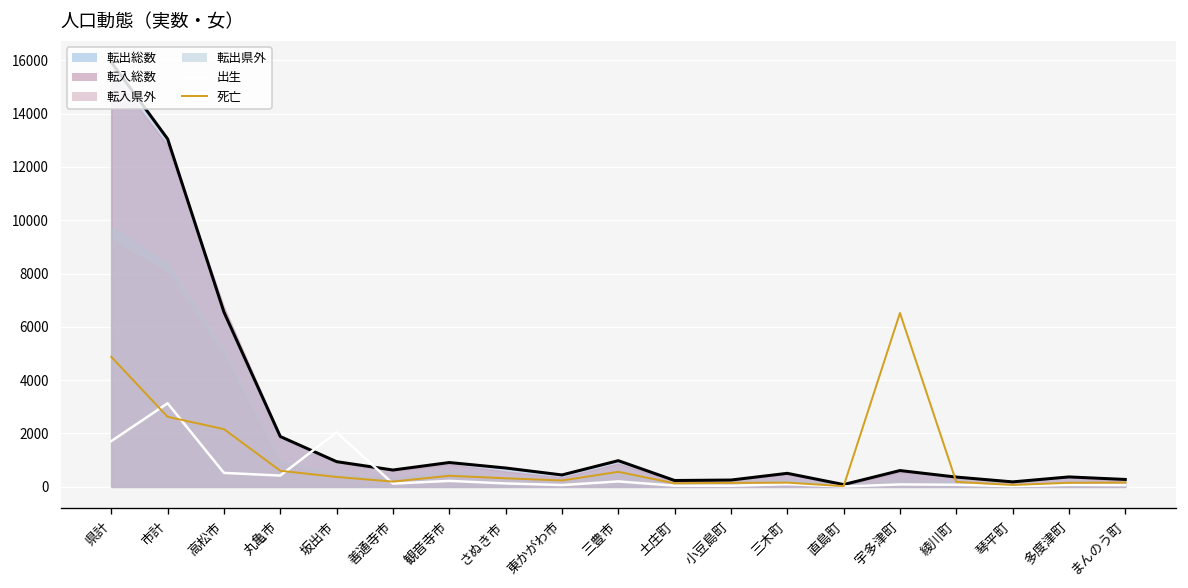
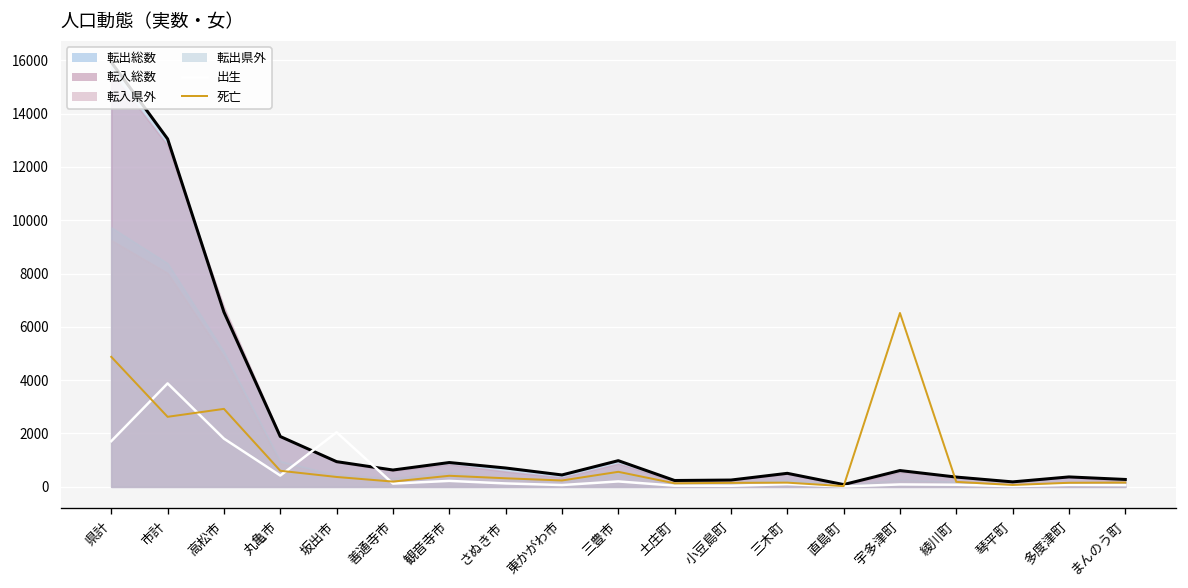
出生, 市計: 3100 -> 3900
出生, 高松市: 500 -> 1800
死亡, 高松市: 2200 -> 2900
